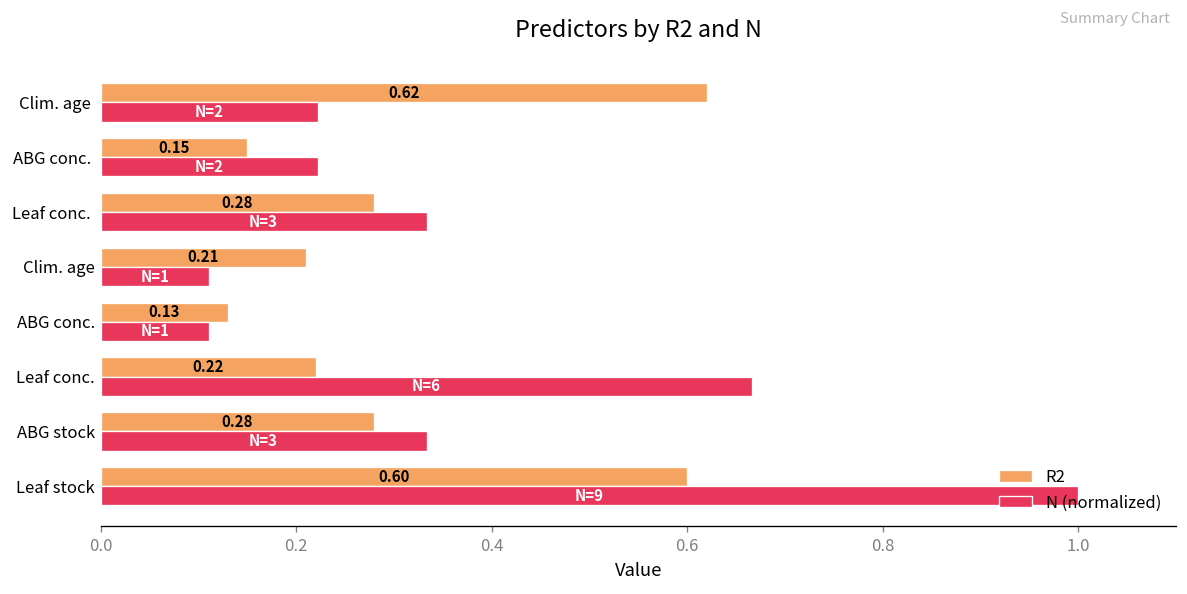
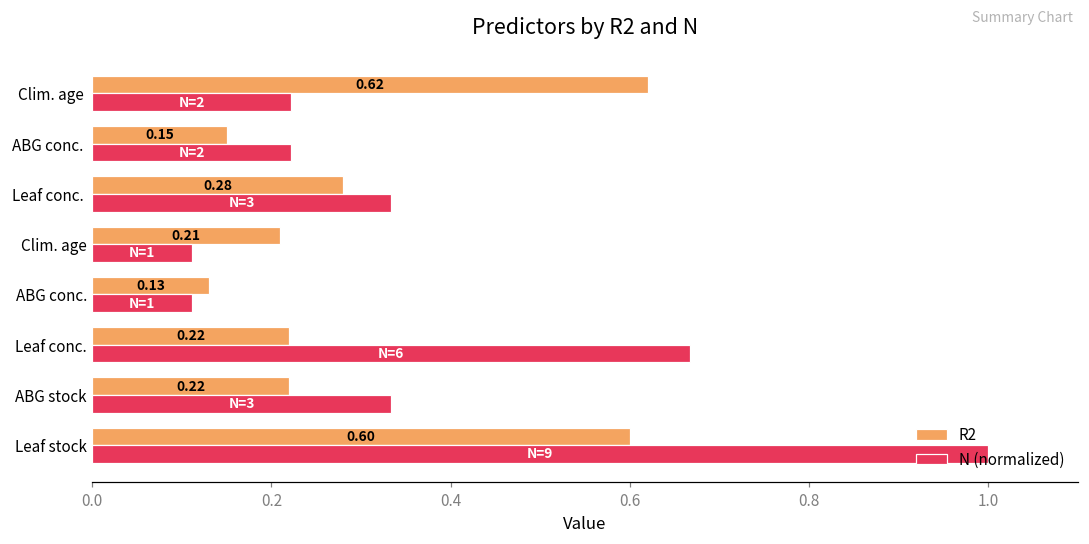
R2, ABG stock: 0.28 -> 0.22
